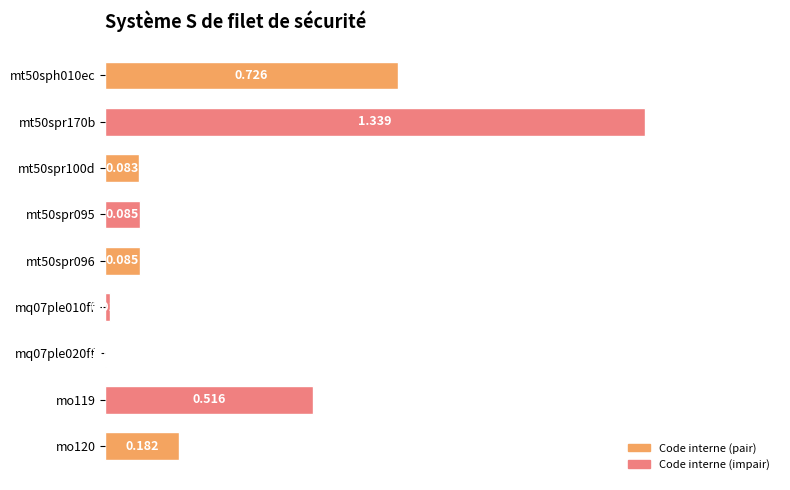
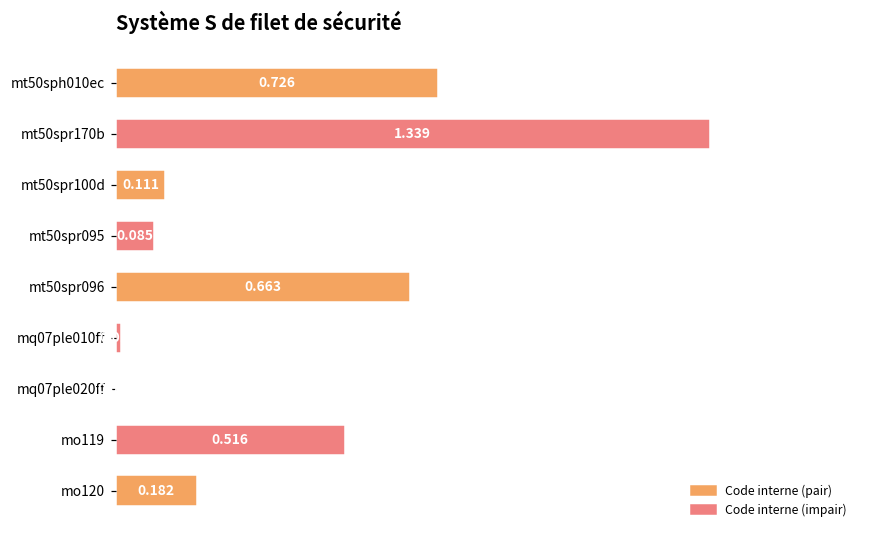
mt50spr100d: 0.083 -> 0.111
mt50spr096: 0.085 -> 0.663
